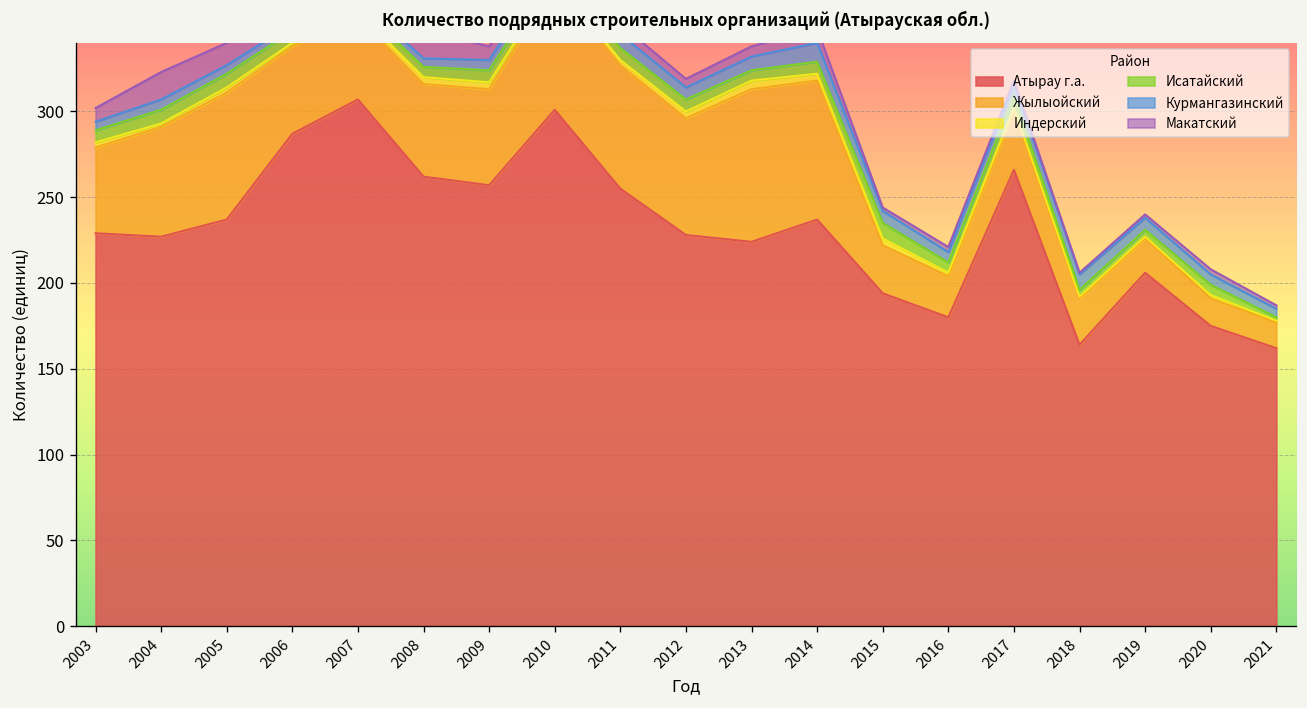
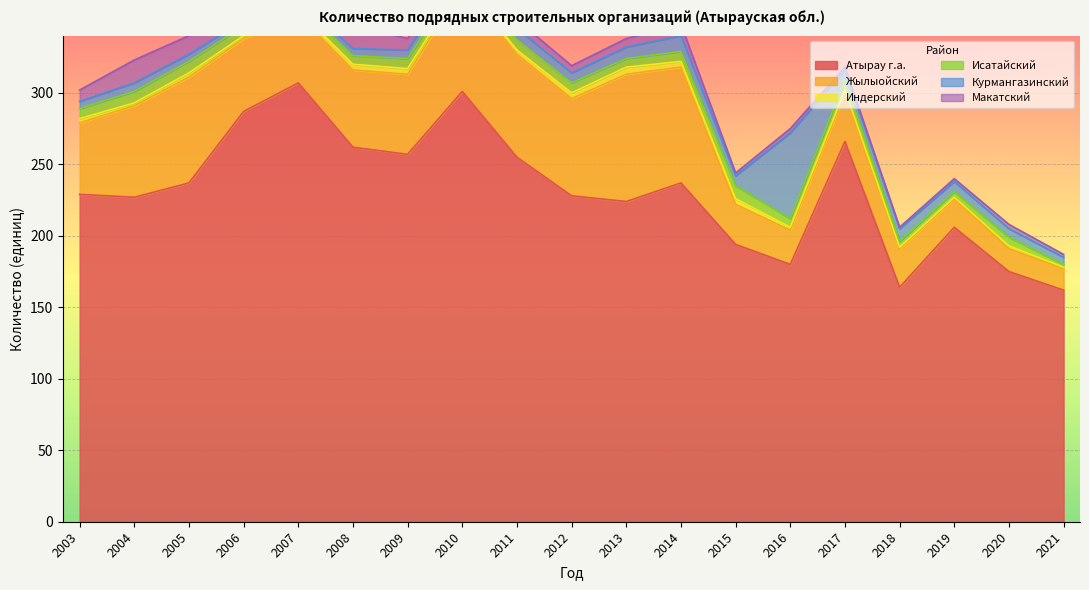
Курмангазинский, 2016: 6 -> 60
